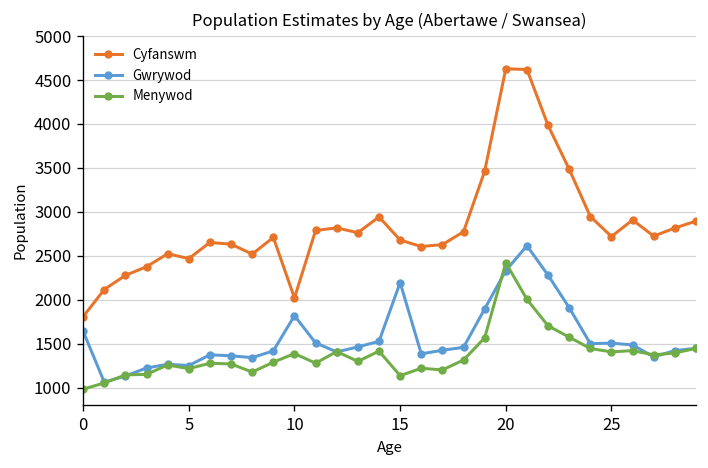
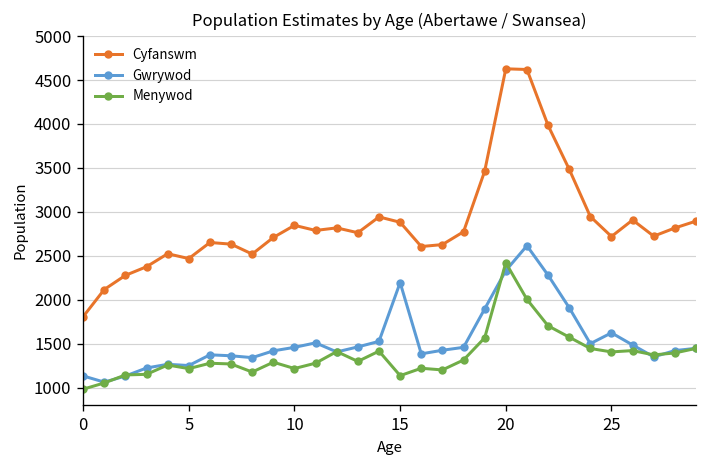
Gwrywod, 0: 1600 -> 1100
Cyfanswm, 10: 2000 -> 2800
Gwrywod, 10: 1800 -> 1500
Menywod, 10: 1400 -> 1200
Cyfanswm, 15: 2700 -> 2900
Gwrywod, 25: 1500 -> 1600
